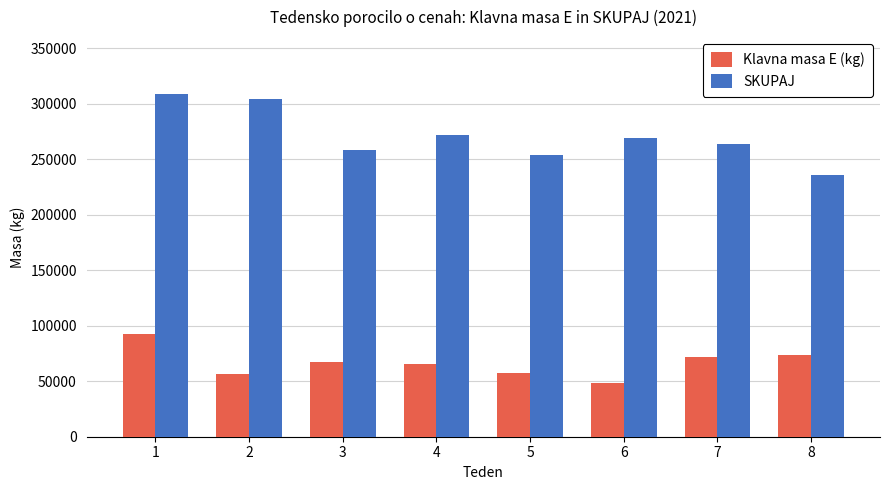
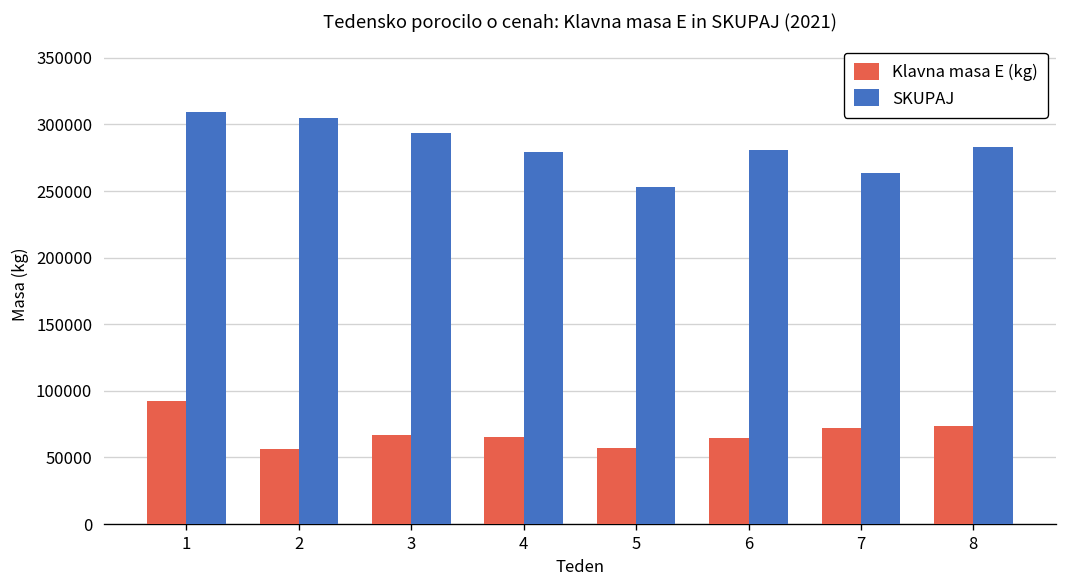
SKUPAJ, 3: 259000 -> 293000
SKUPAJ, 4: 272000 -> 279000
Klavna masa E (kg), 6: 49000 -> 65000
SKUPAJ, 6: 269000 -> 281000
SKUPAJ, 8: 236000 -> 283000
